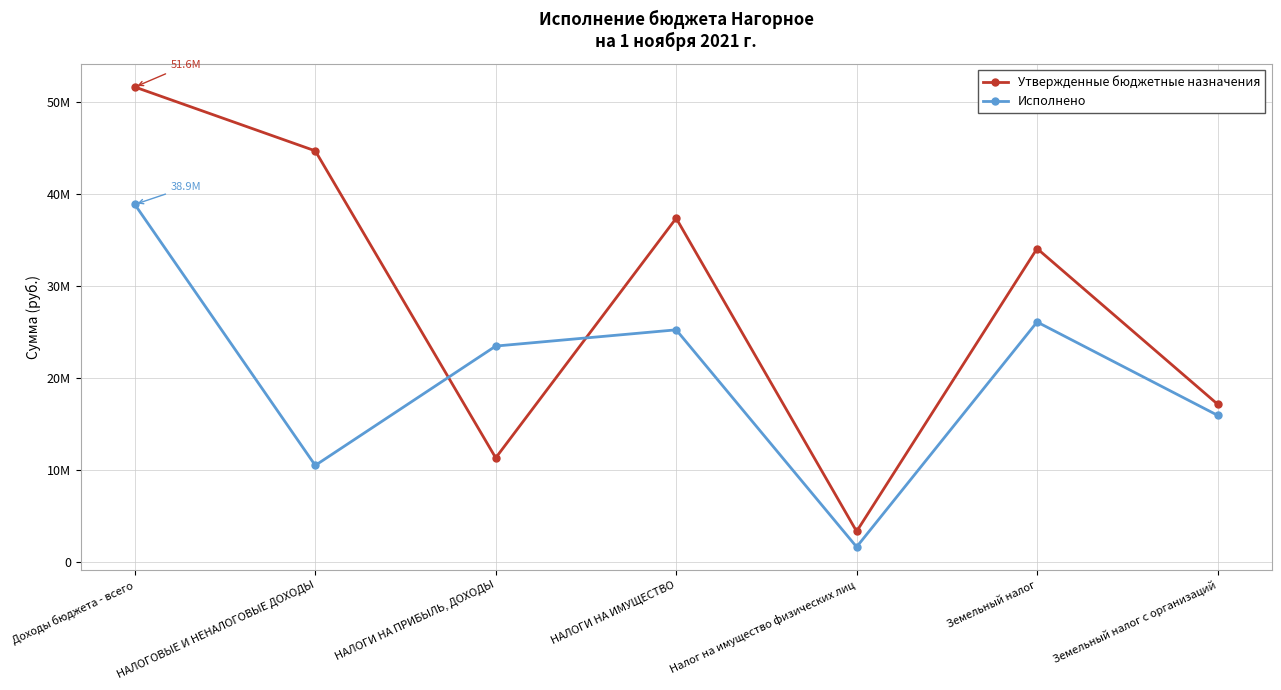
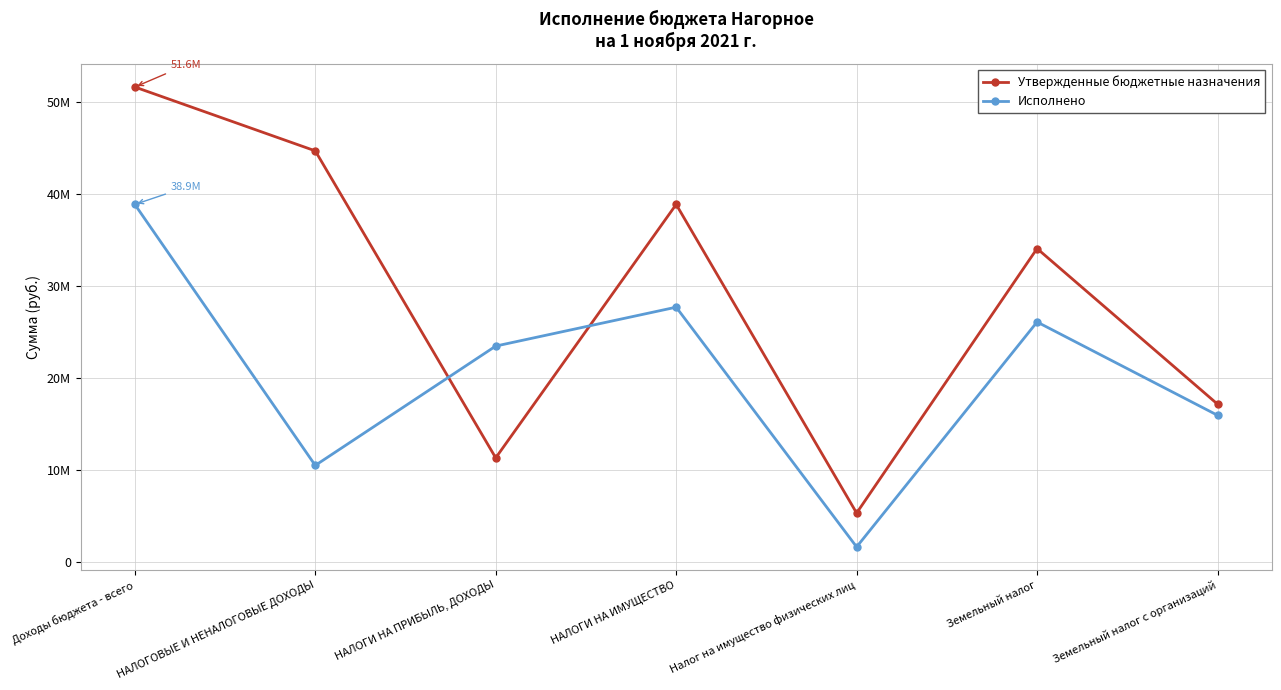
Утвержденные бюджетные назначения, НАЛОГИ НА ИМУЩЕСТВО: 37000000 -> 39000000
Исполнено, НАЛОГИ НА ИМУЩЕСТВО: 25000000 -> 28000000
Утвержденные бюджетные назначения, Налог на имущество физических лиц: 3000000 -> 5000000
